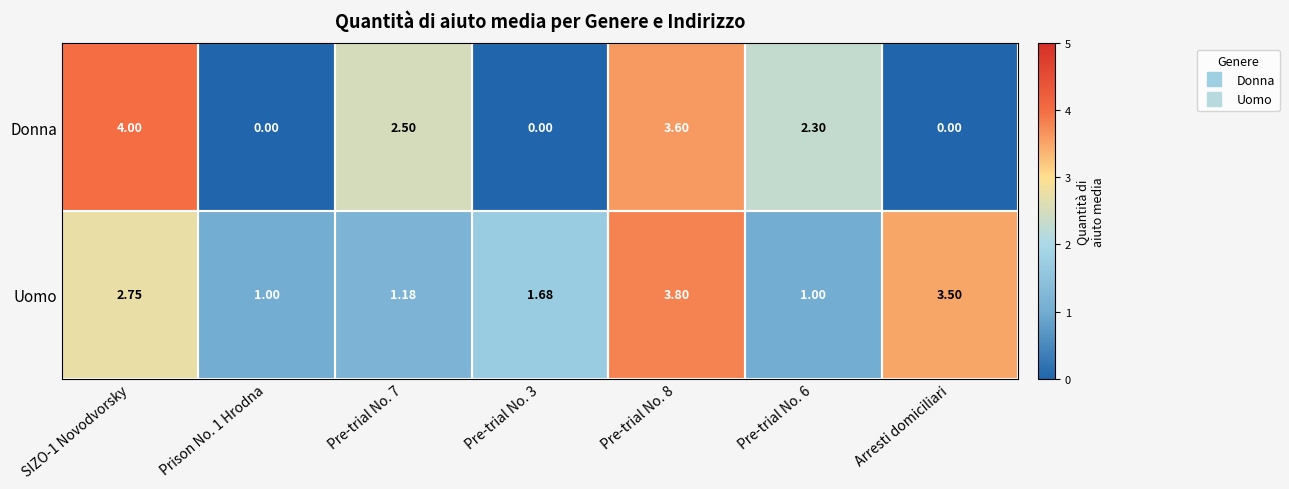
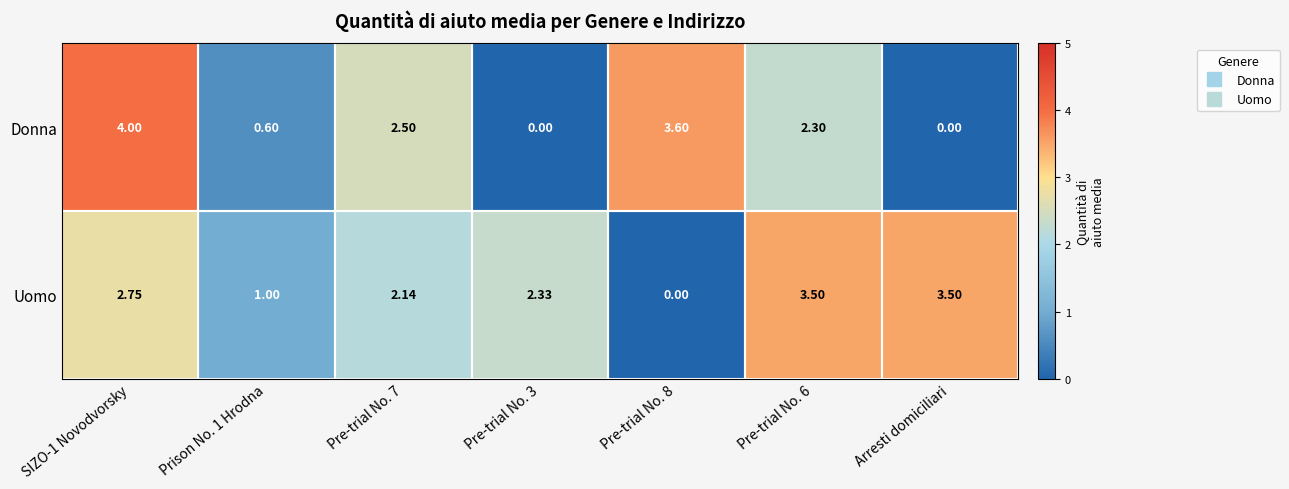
Donna, Prison No. 1 Hrodna: 0.00 -> 0.60
Uomo, Pre-trial No. 7: 1.18 -> 2.14
Uomo, Pre-trial No. 3: 1.68 -> 2.33
Uomo, Pre-trial No. 8: 3.80 -> 0.00
Uomo, Pre-trial No. 6: 1.00 -> 3.50
